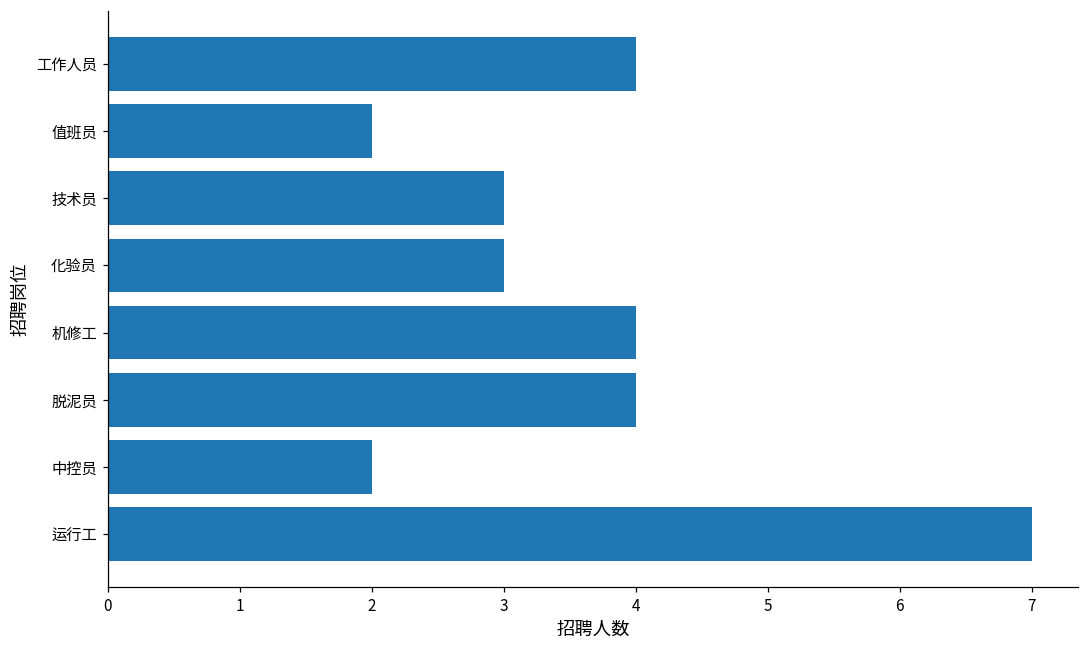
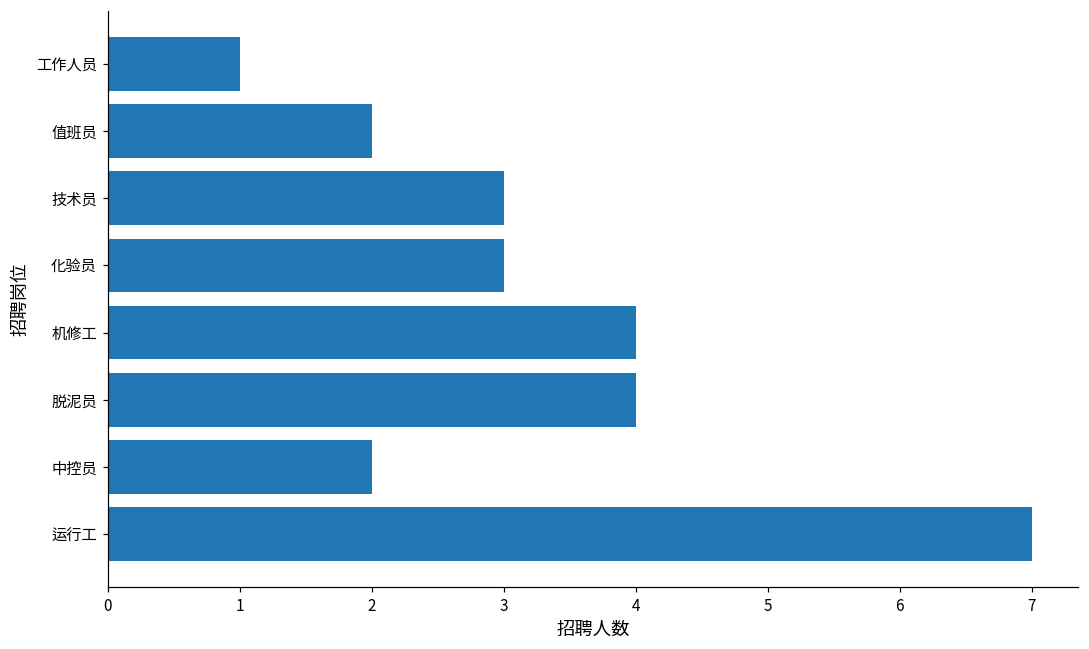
工作人员: 4 -> 1
